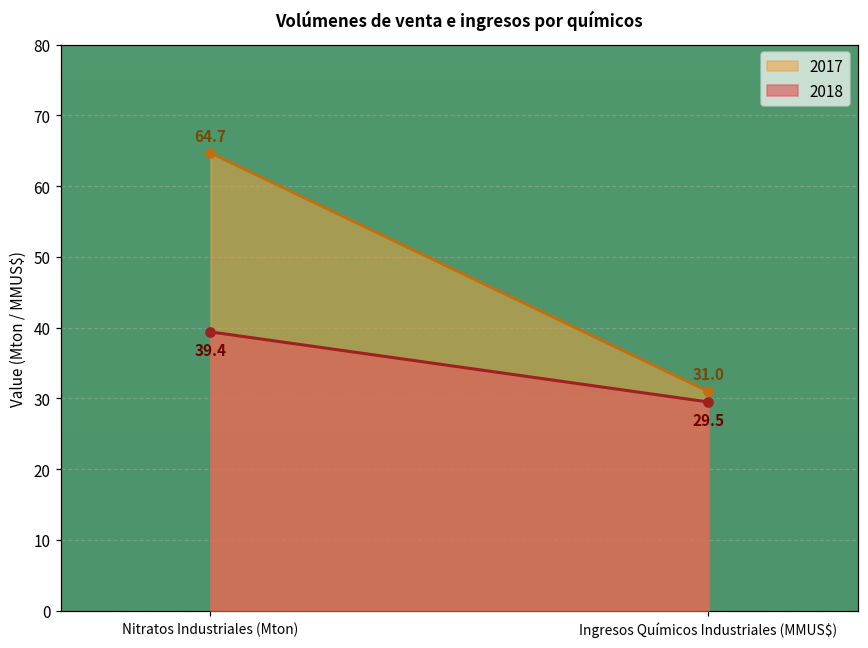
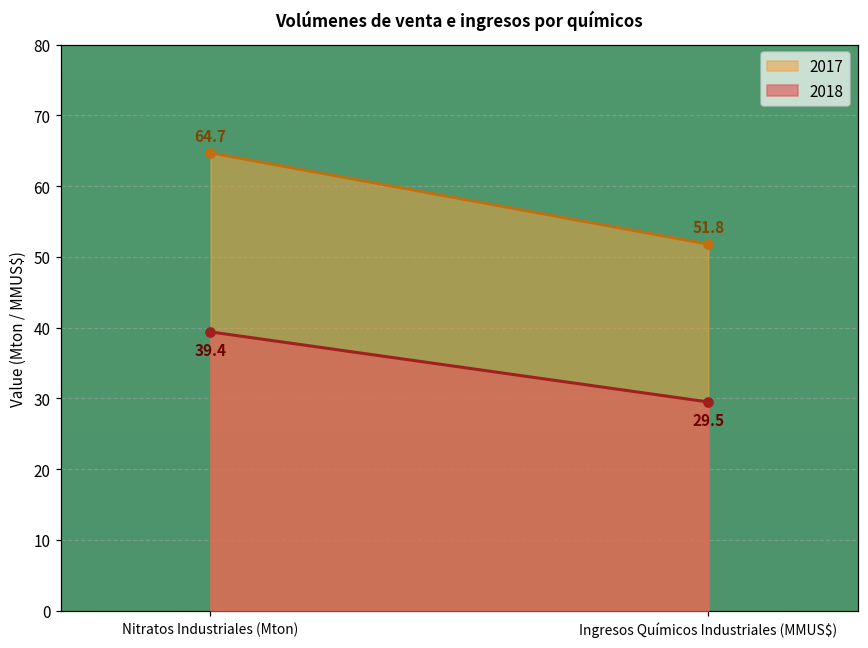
2017, Ingresos Químicos Industriales (MMUS$): 31.0 -> 51.8
